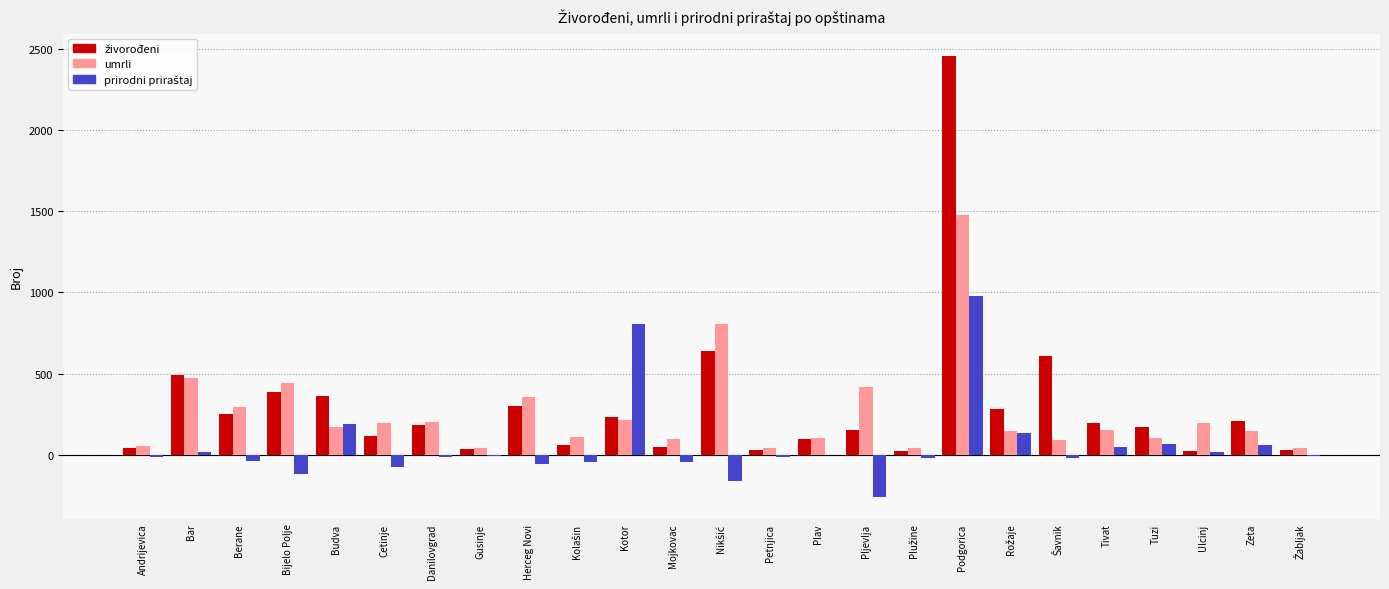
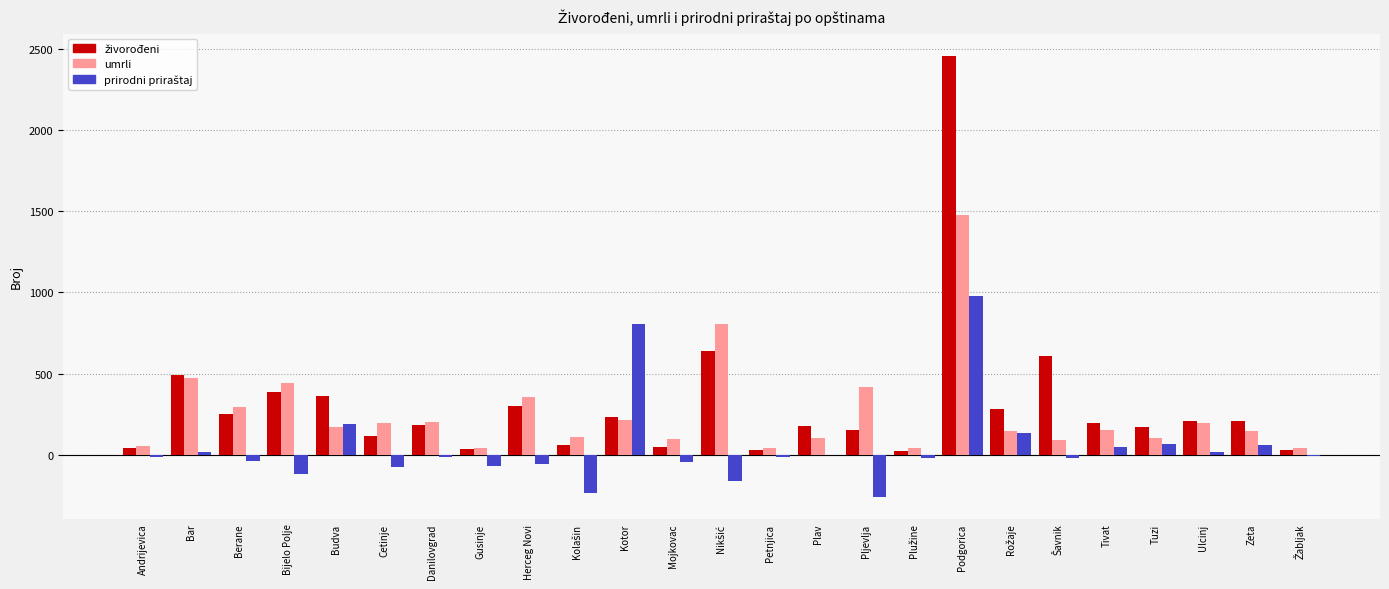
prirodni priraštaj, Gusinje: -10 -> -70
prirodni priraštaj, Kolašin: -50 -> -240
živorođeni, Plav: 100 -> 180
živorođeni, Ulcinj: 30 -> 210
